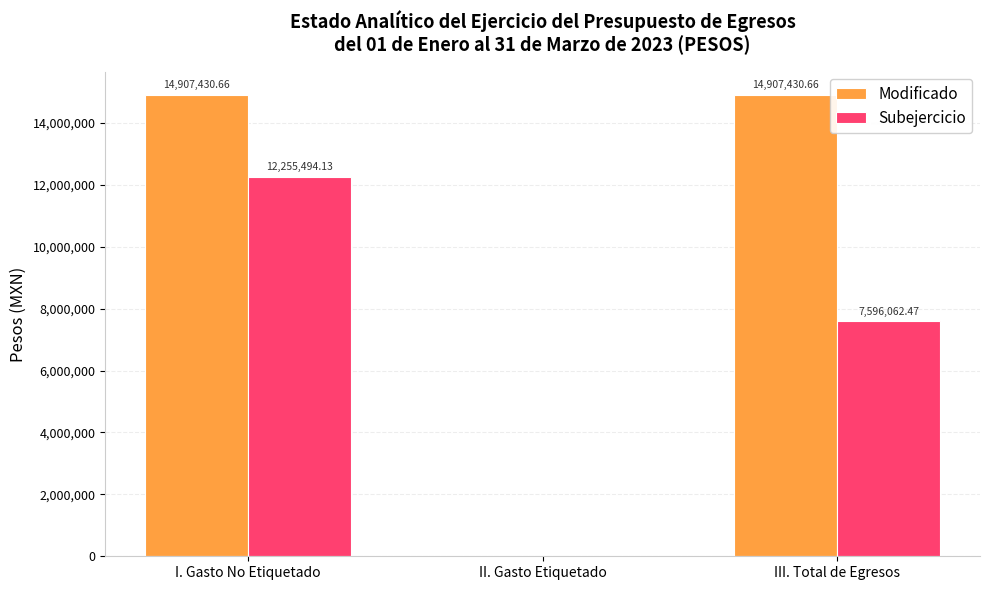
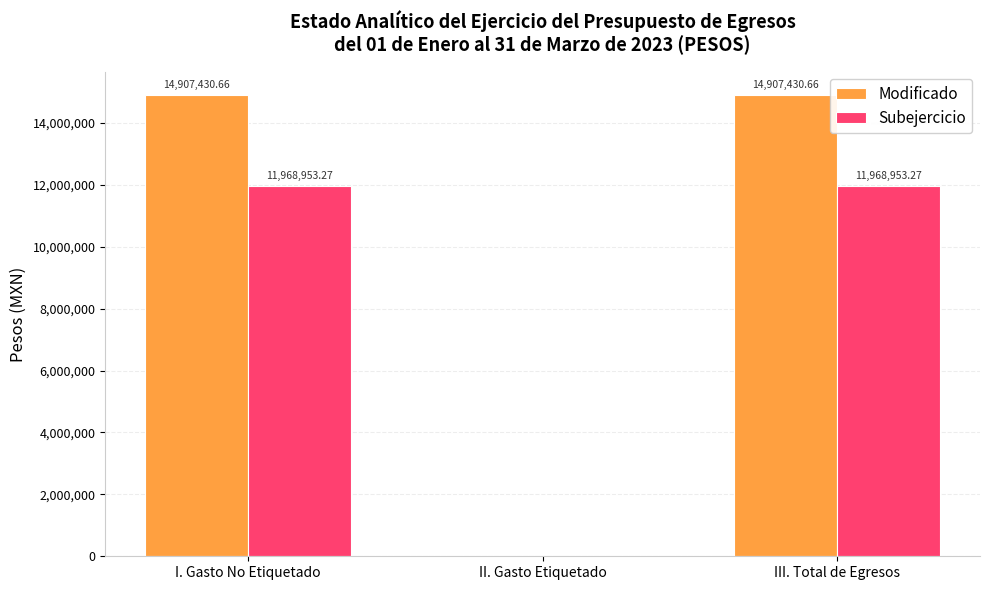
Subejercicio, I. Gasto No Etiquetado: 12,255,494.13 -> 11,968,953.27
Subejercicio, III. Total de Egresos: 7,596,062.47 -> 11,968,953.27
